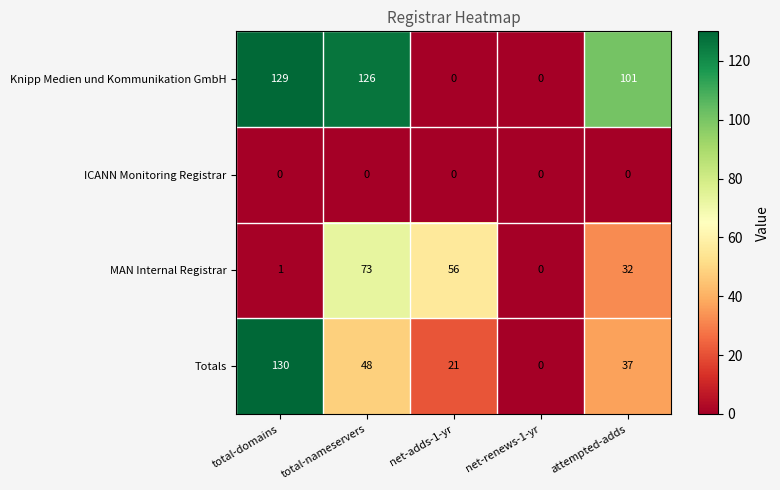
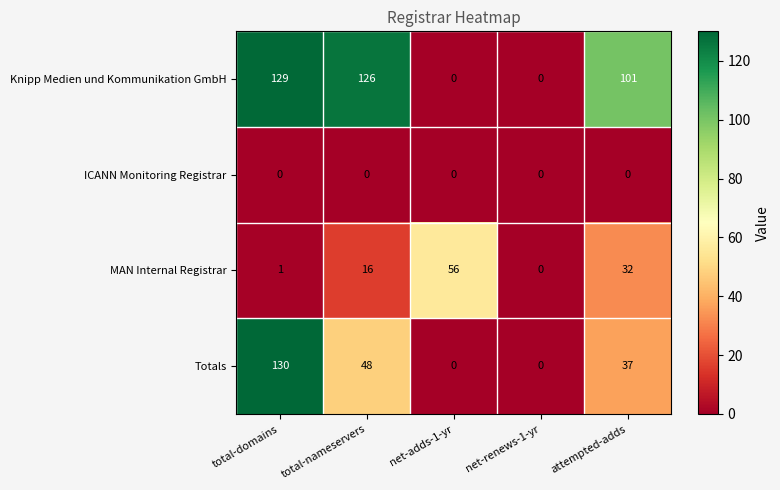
MAN Internal Registrar, total-nameservers: 73 -> 16
Totals, net-adds-1-yr: 21 -> 0
